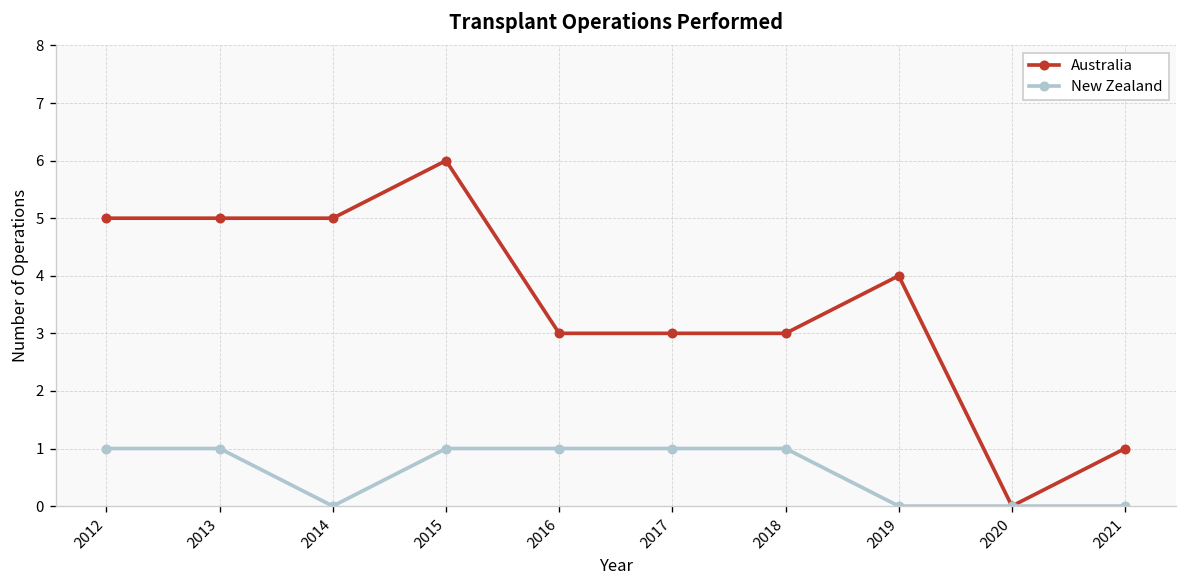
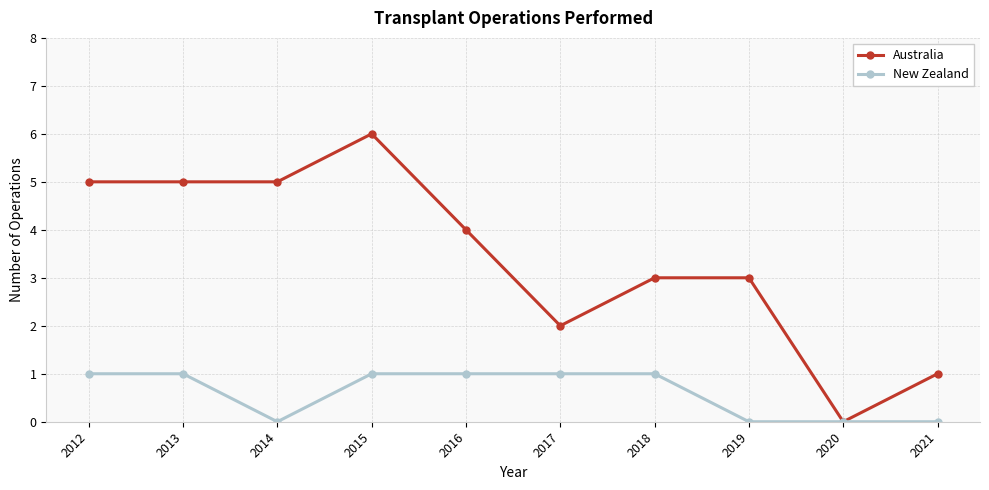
Australia, 2016: 3 -> 4
Australia, 2017: 3 -> 2
Australia, 2019: 4 -> 3
